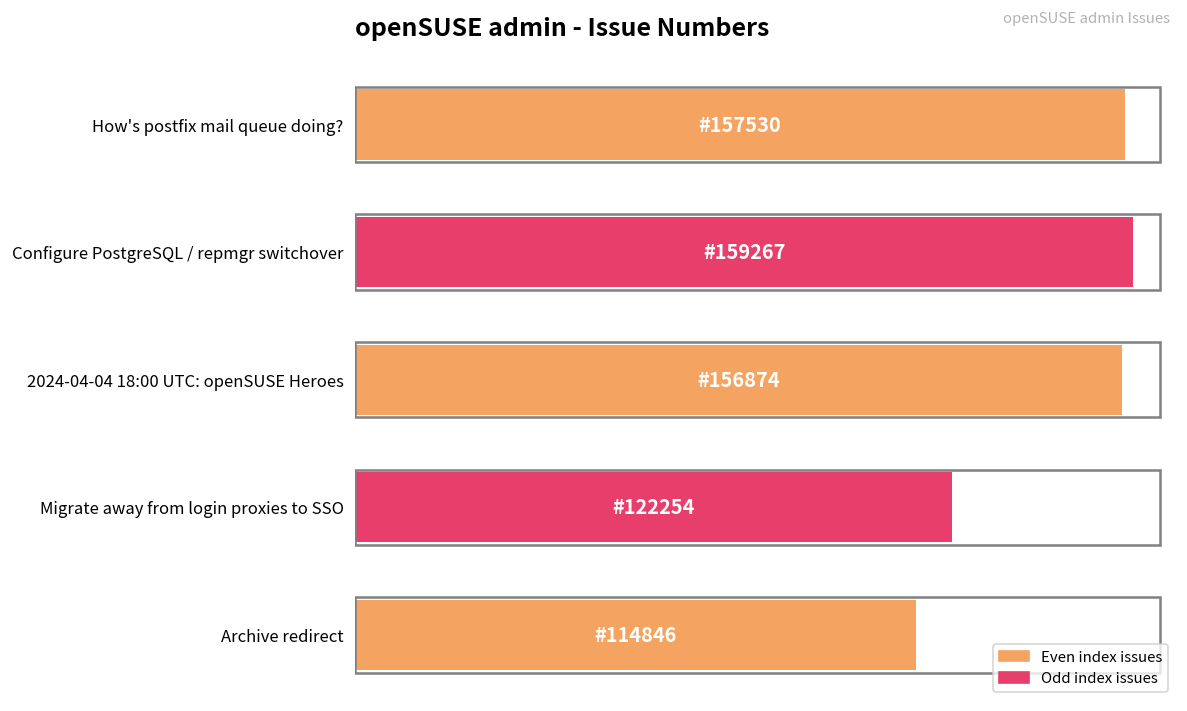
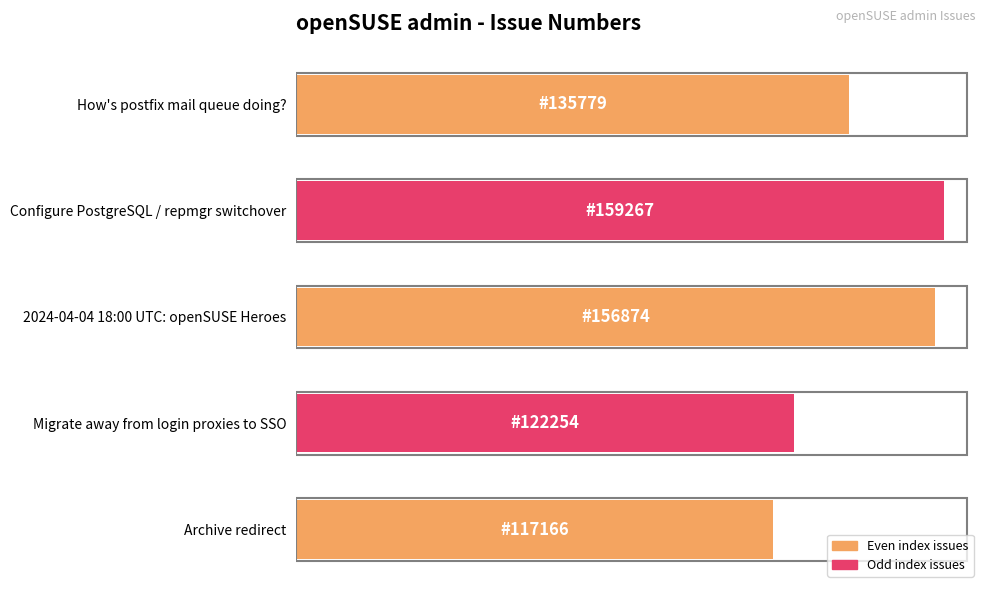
How's postfix mail queue doing?: 157530 -> 135779
Archive redirect: 114846 -> 117166
